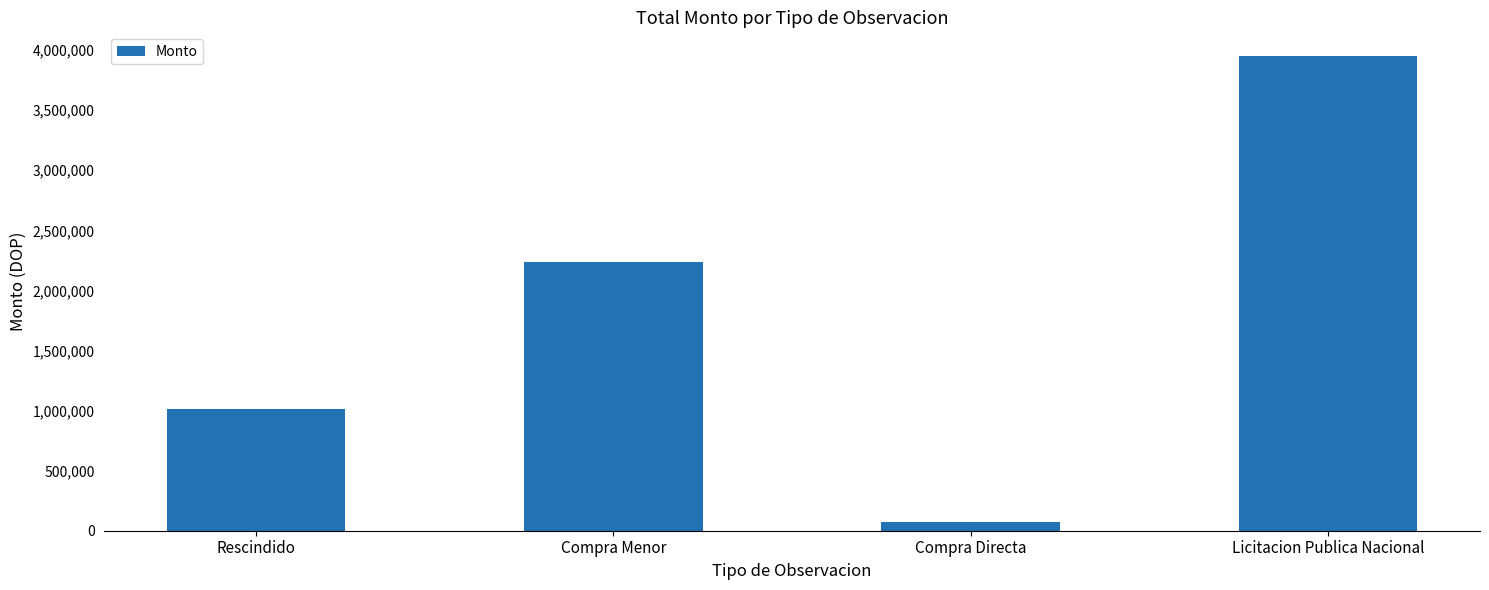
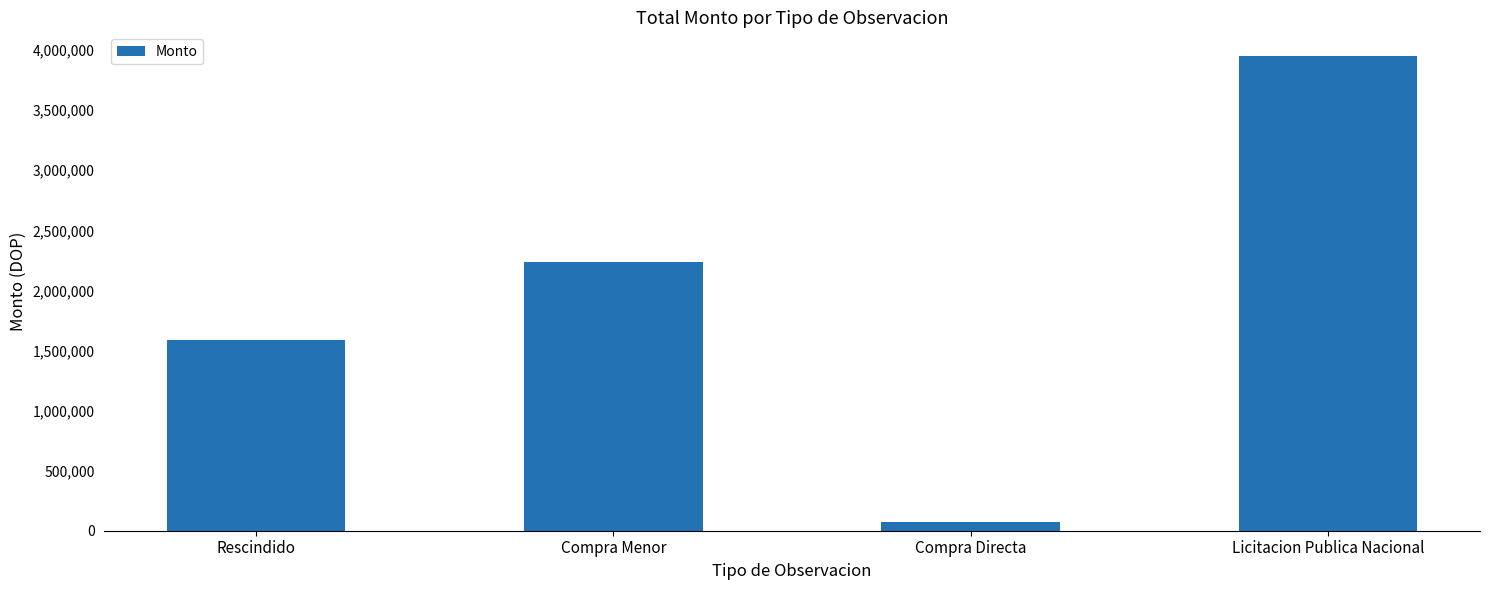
Rescindido: 1,020,000 -> 1,580,000
